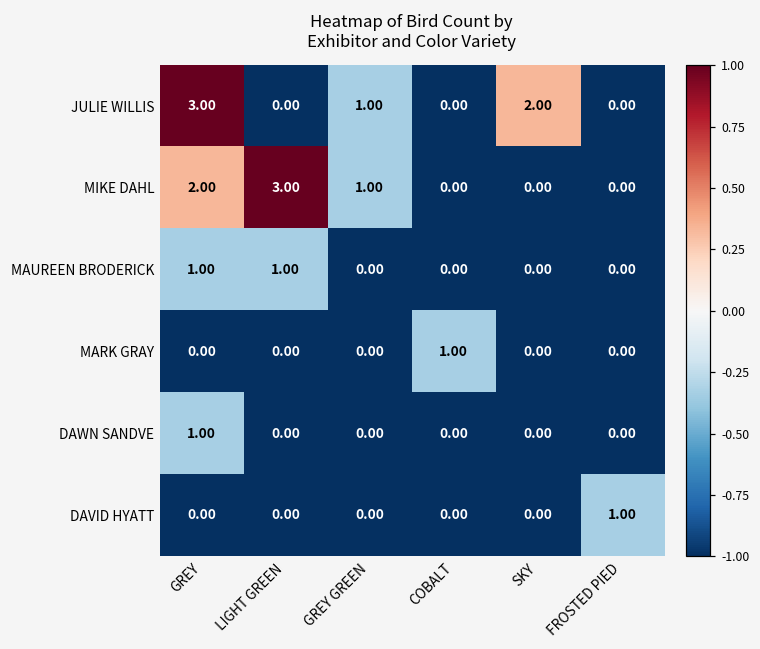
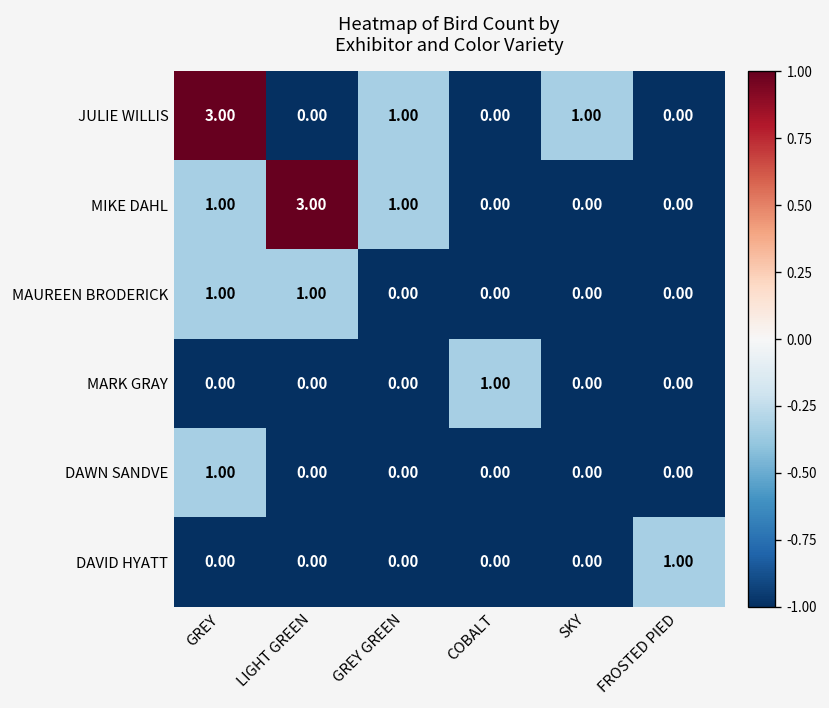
JULIE WILLIS, SKY: 2.00 -> 1.00
MIKE DAHL, GREY: 2.00 -> 1.00
